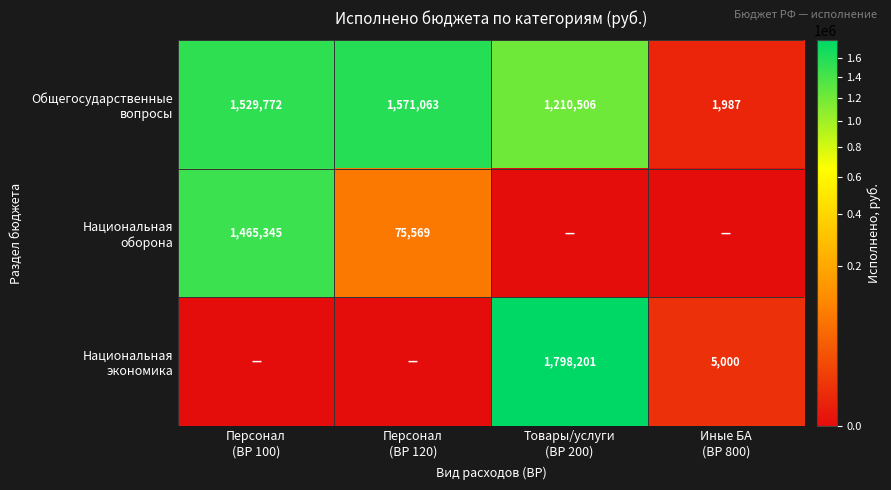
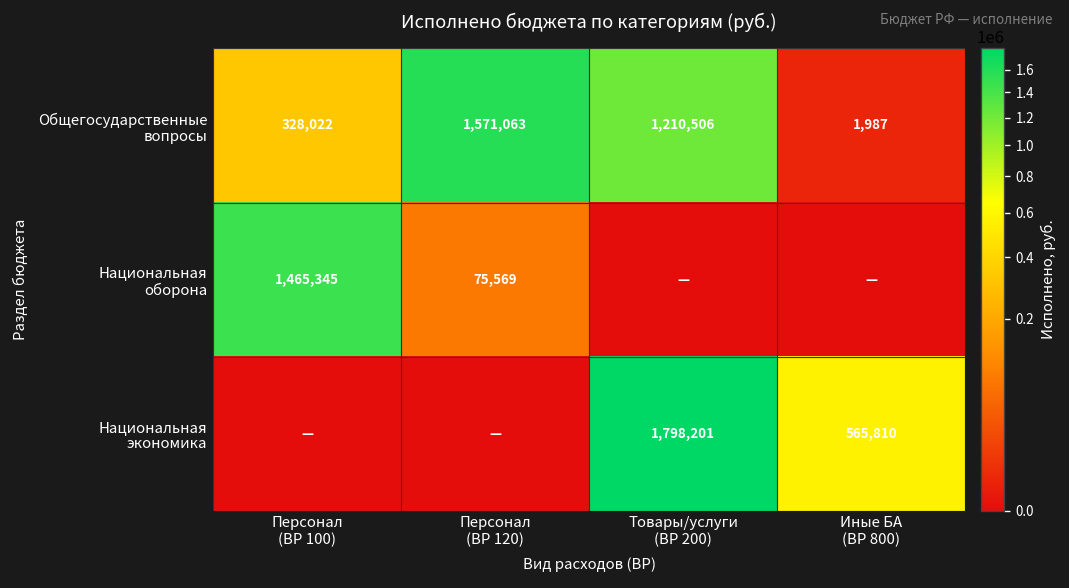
Общегосударственные вопросы, Персонал (ВР 100): 1,529,772 -> 328,022
Национальная экономика, Иные БА (ВР 800): 5,000 -> 565,810
